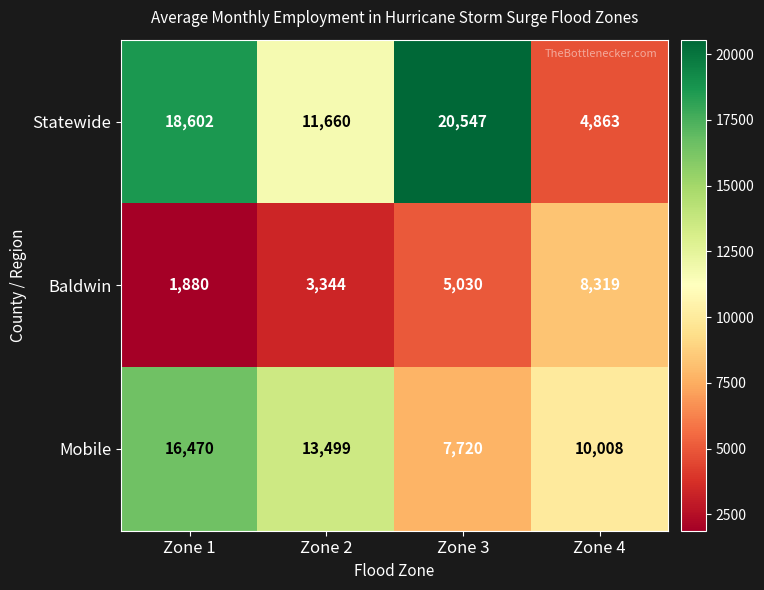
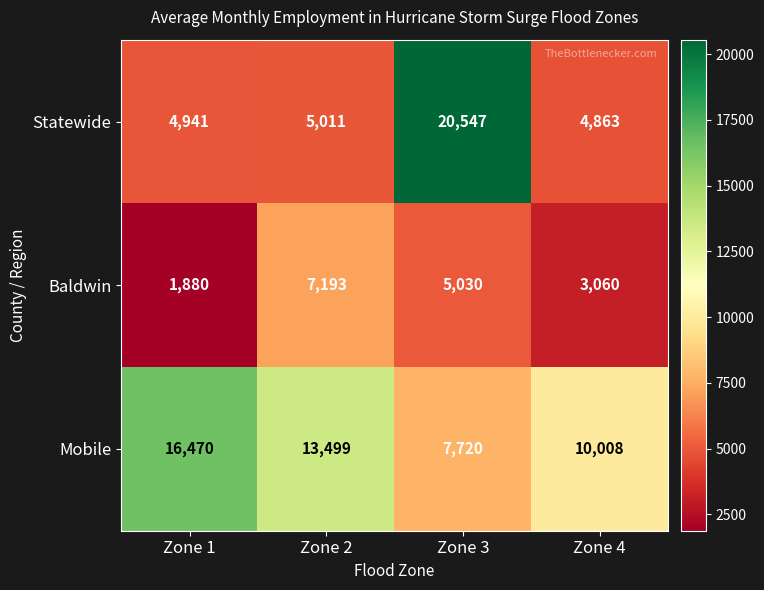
Statewide, Zone 1: 18,602 -> 4,941
Statewide, Zone 2: 11,660 -> 5,011
Baldwin, Zone 2: 3,344 -> 7,193
Baldwin, Zone 4: 8,319 -> 3,060
